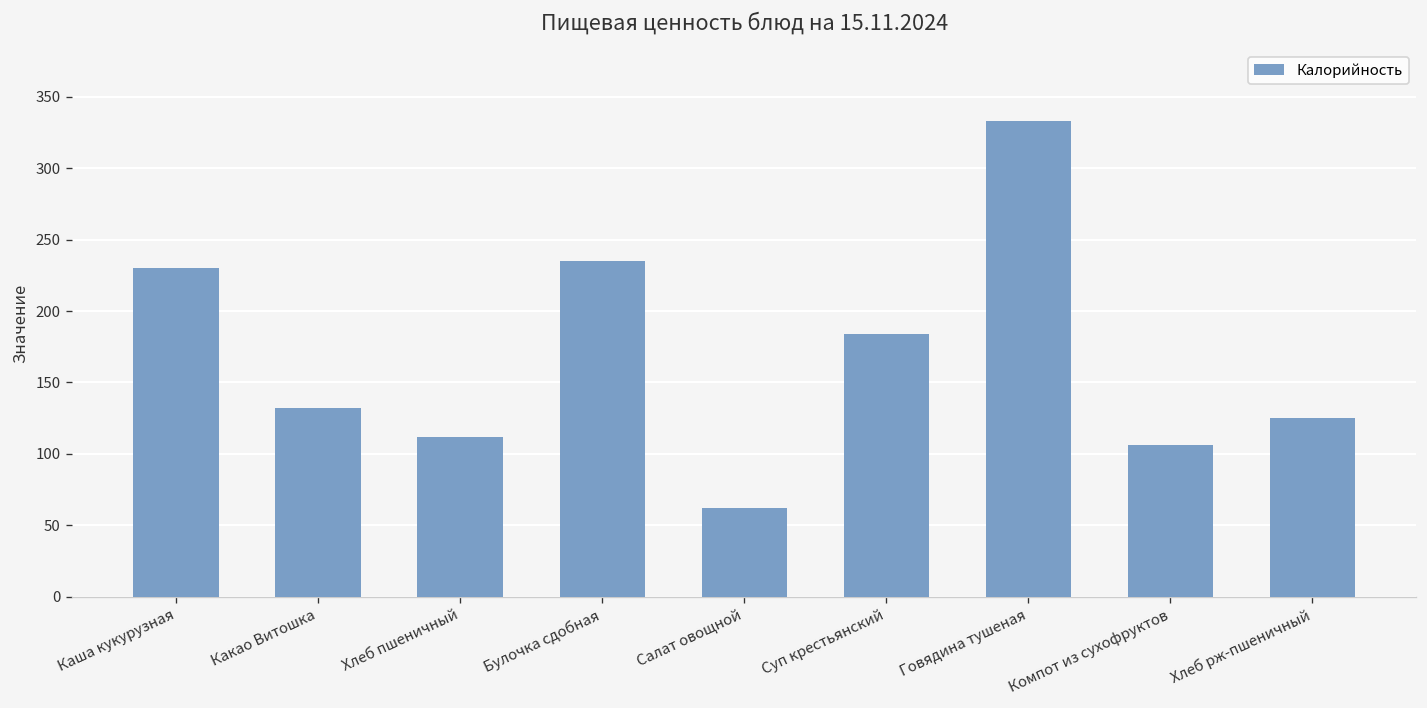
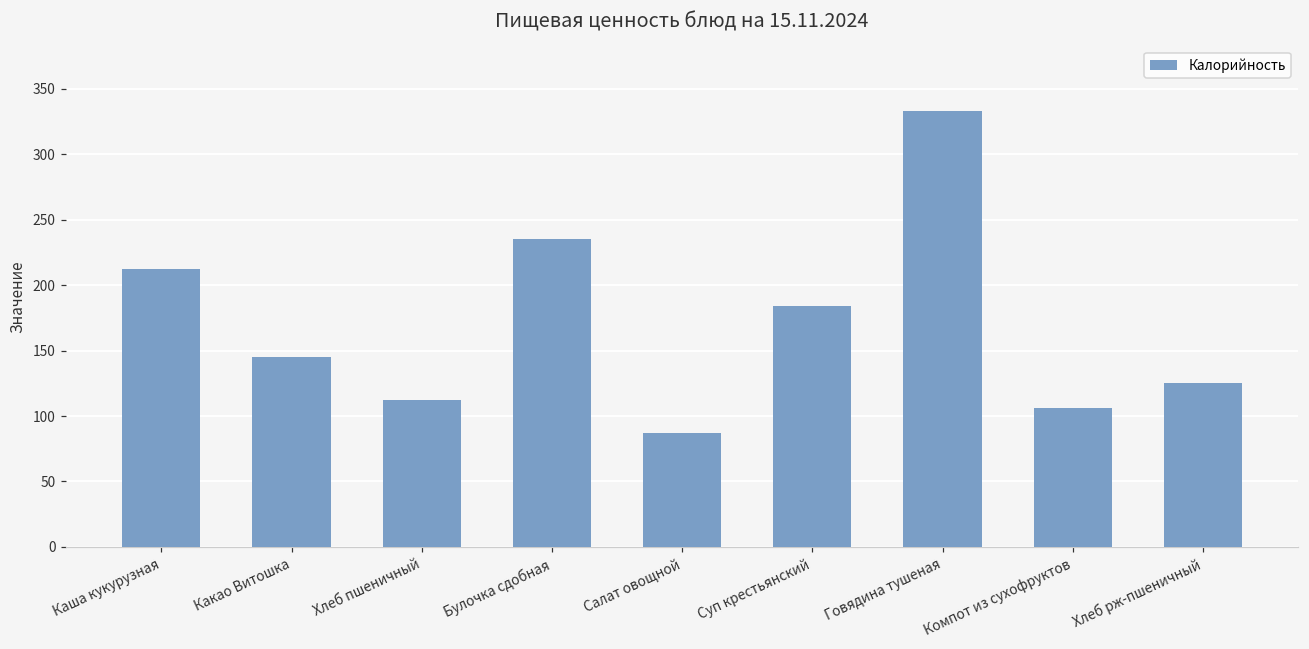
Каша кукурузная: 230 -> 212
Какао Витошка: 132 -> 145
Салат овощной: 62 -> 87
